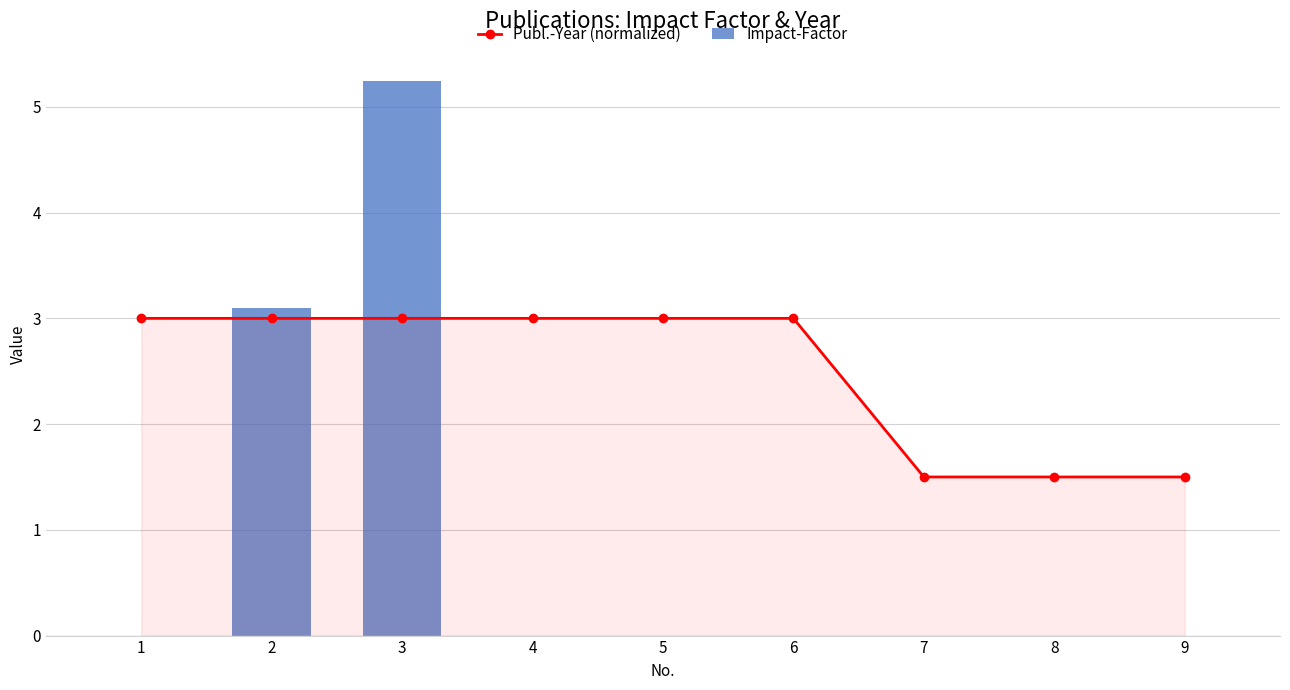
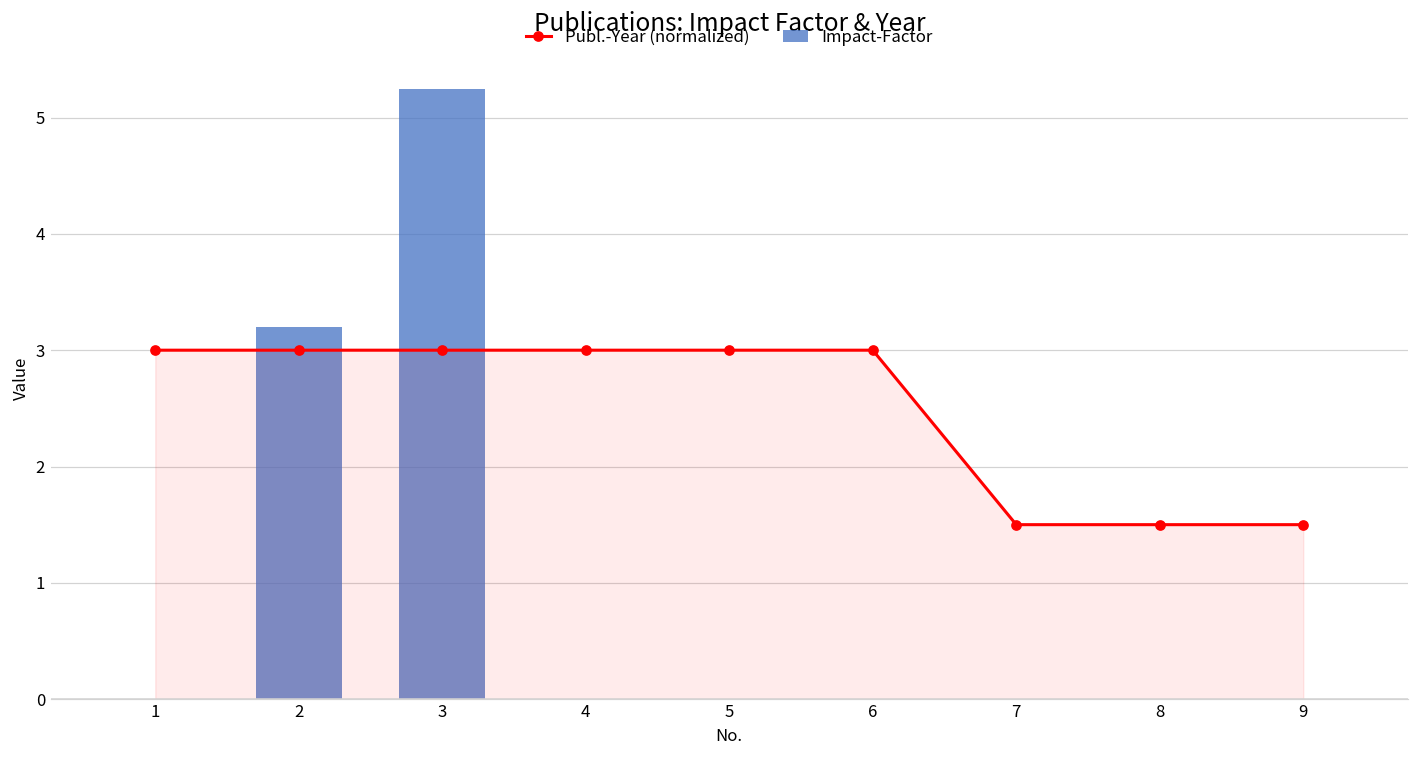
Impact-Factor, 2: 3.1 -> 3.2
